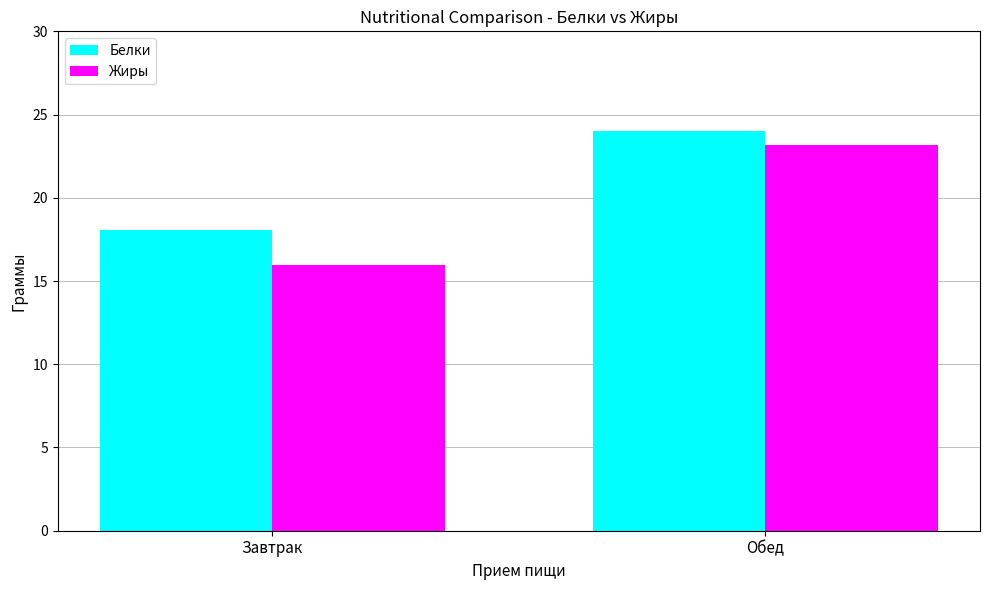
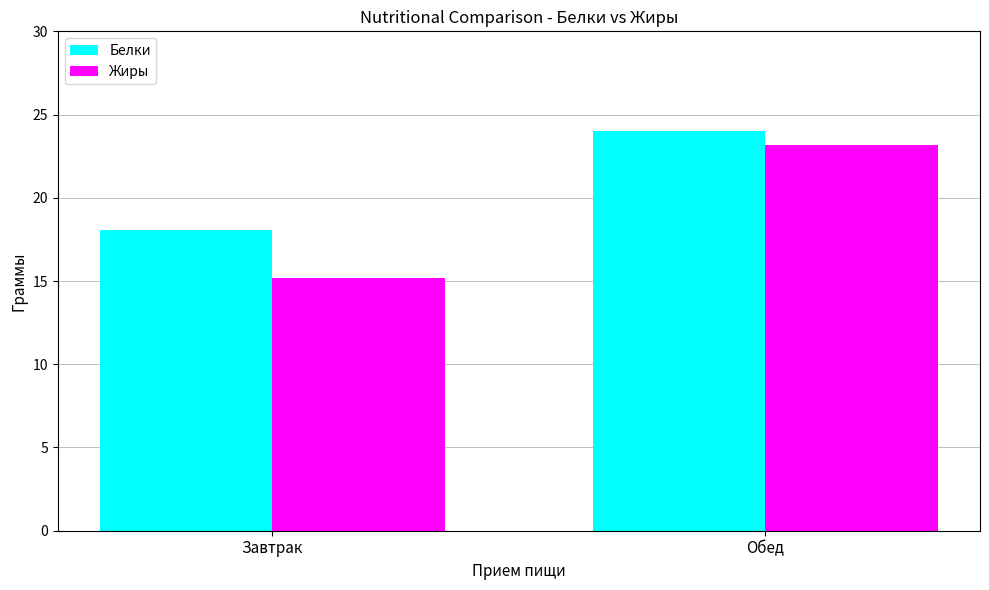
Жиры, Завтрак: 16.0 -> 15.2
